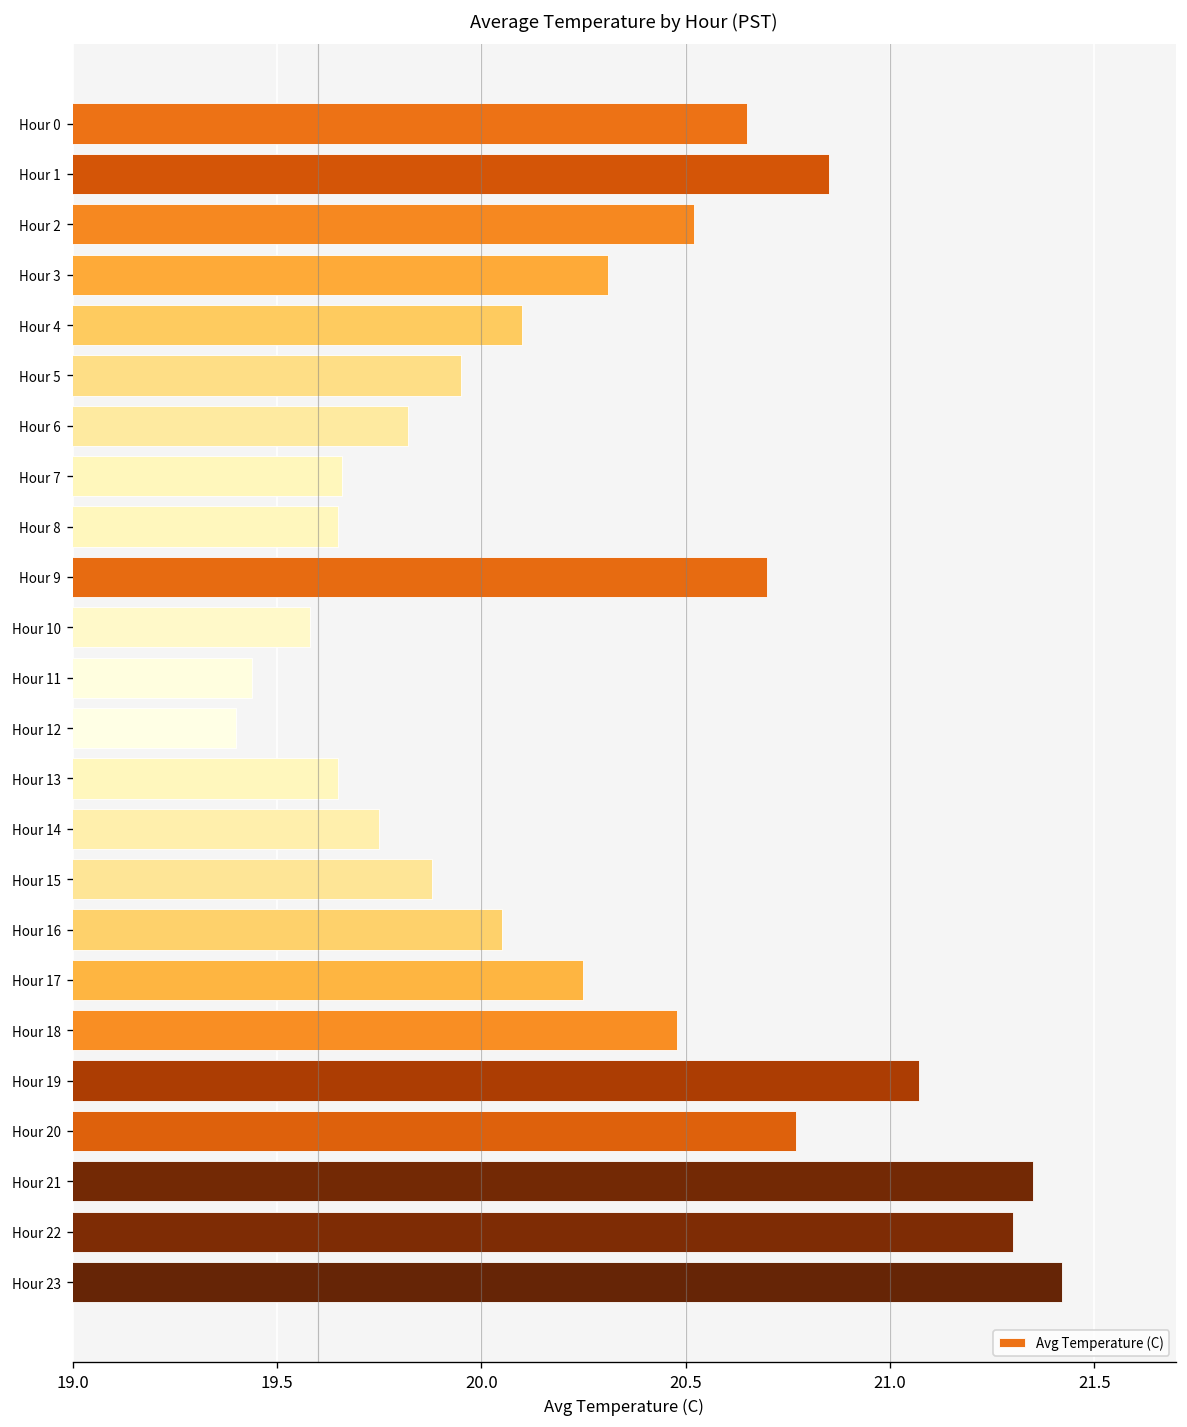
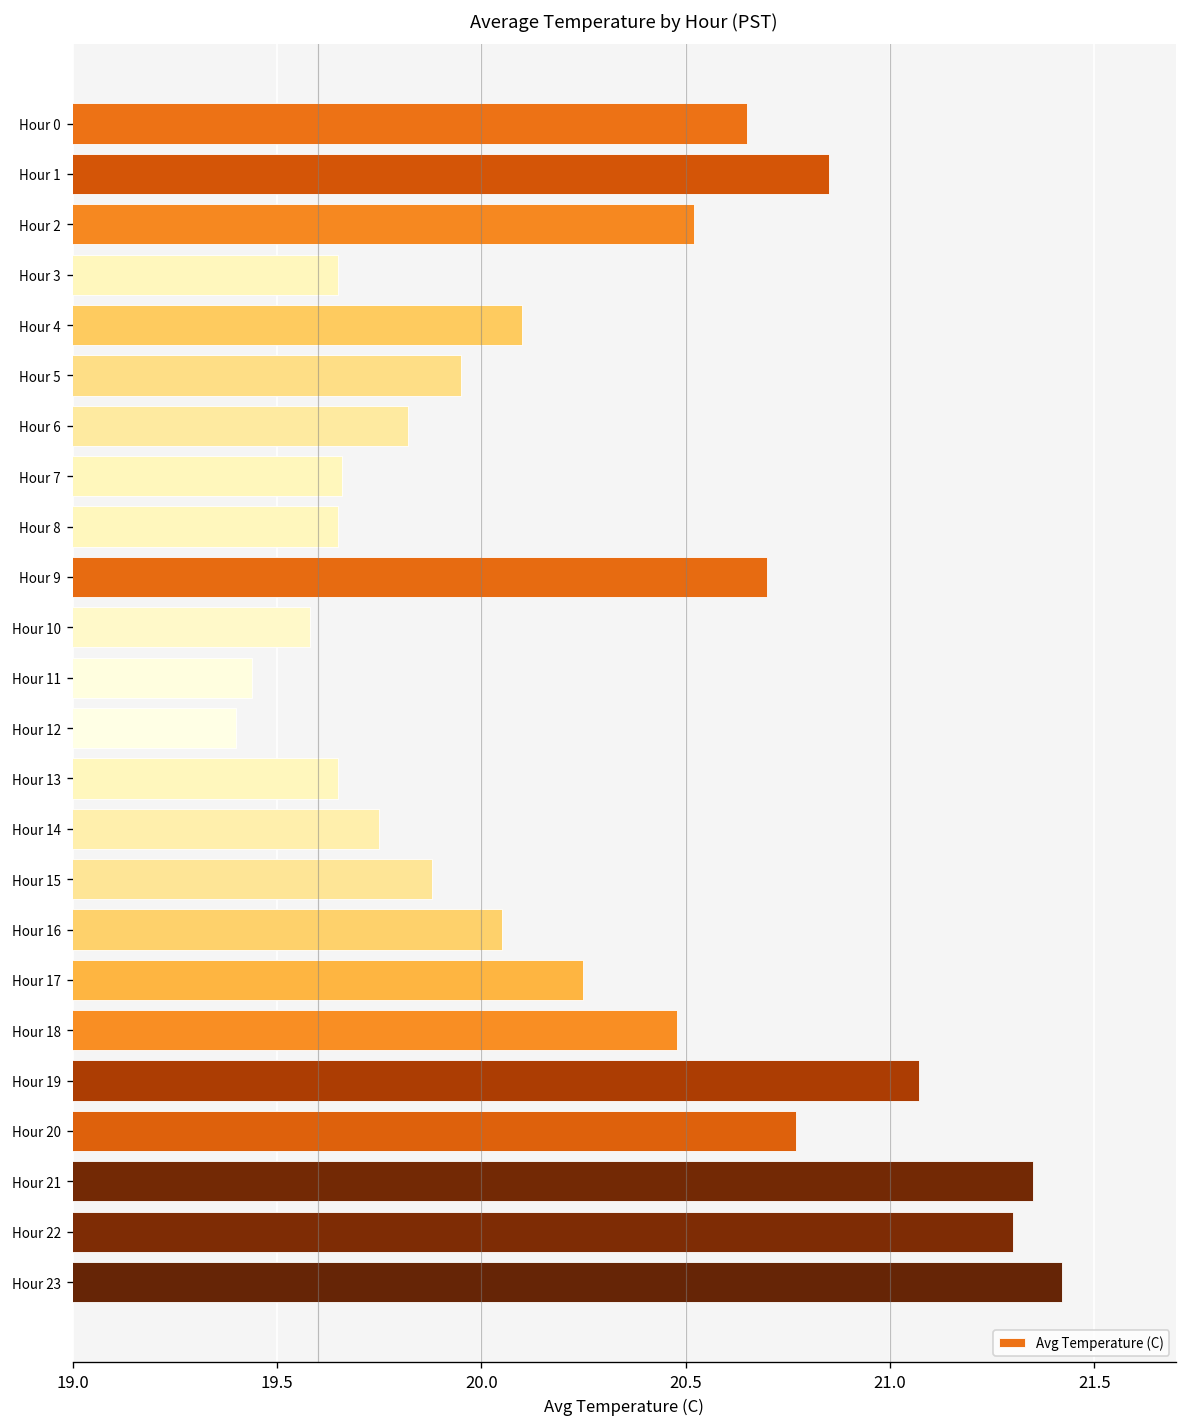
Hour 3: 20.31 -> 19.65
